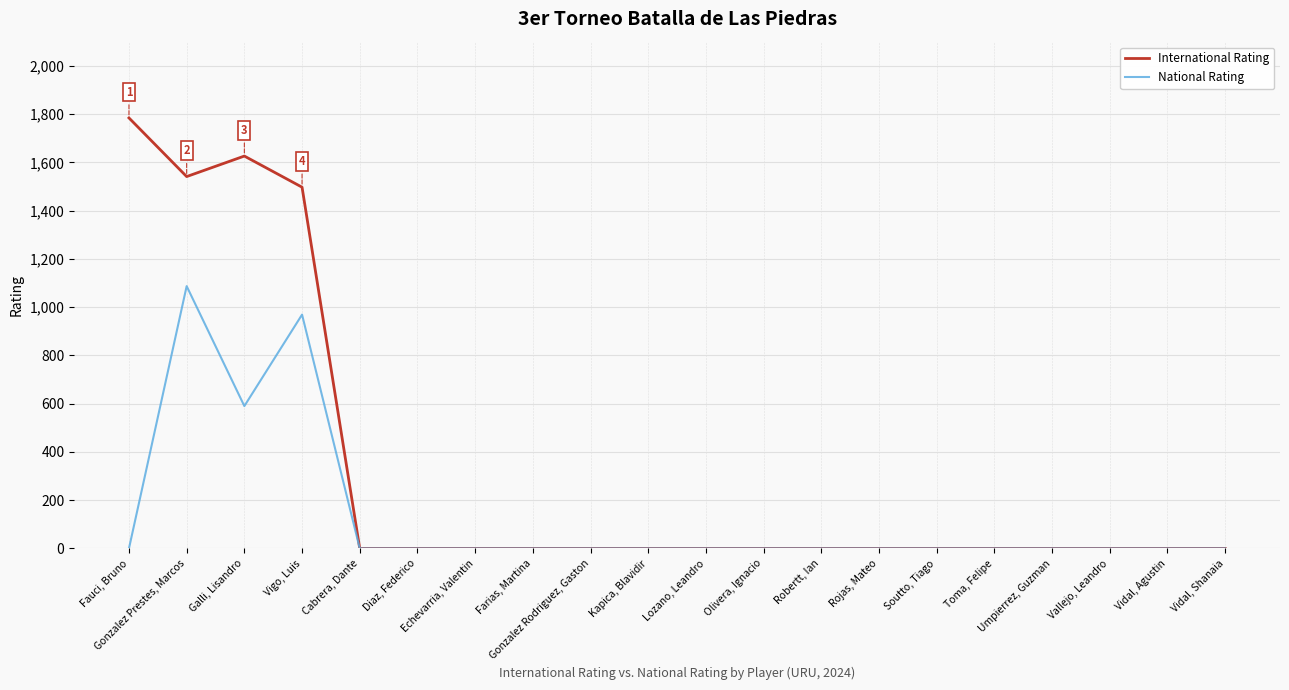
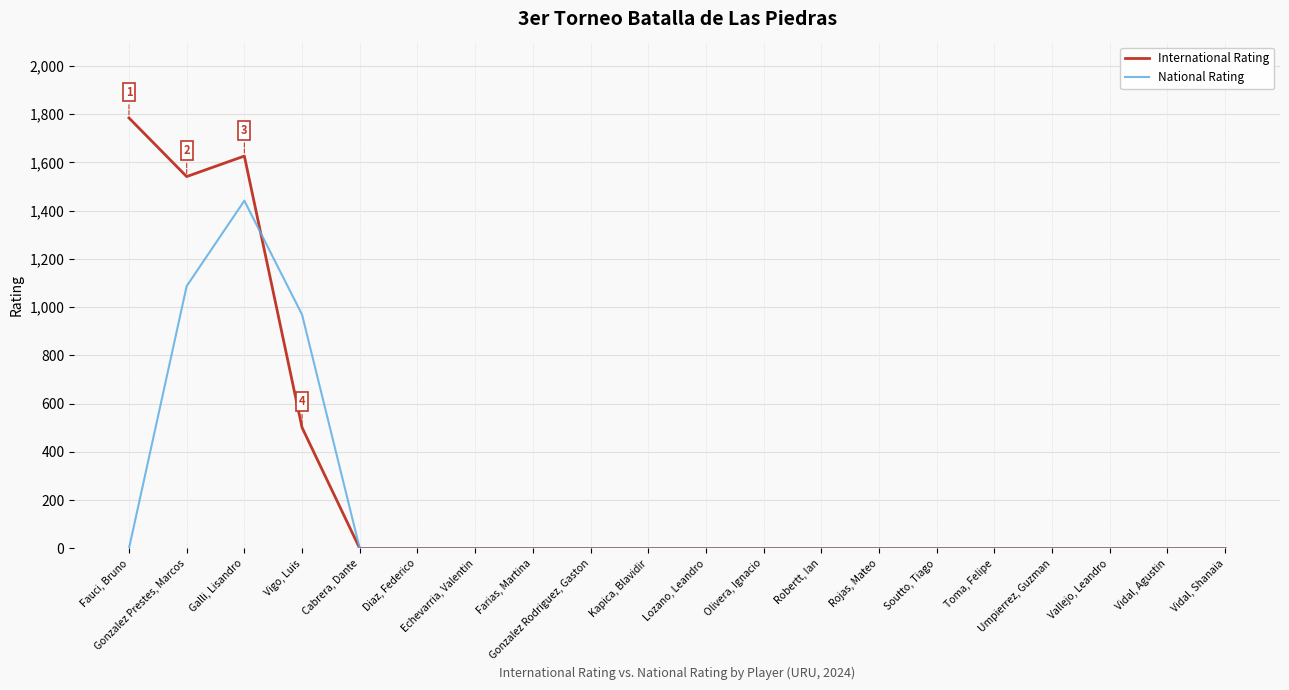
National Rating, Galli, Lisandro: 590 -> 1,440
International Rating, Vigo, Luis: 1,500 -> 500
